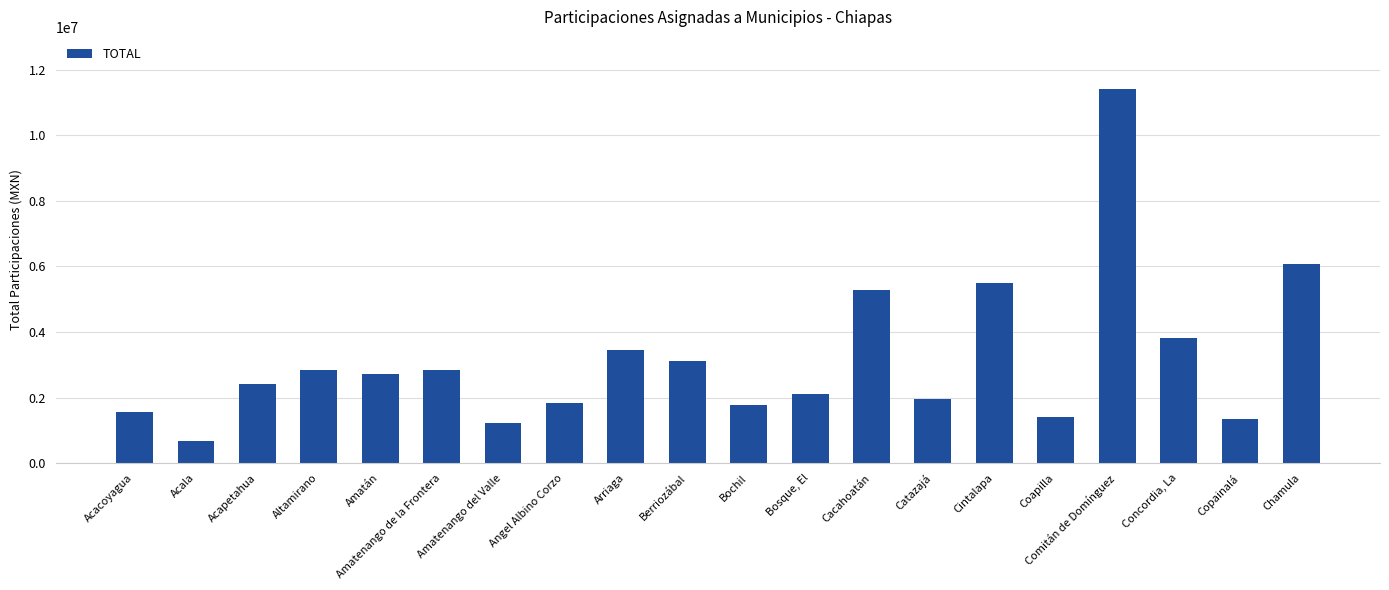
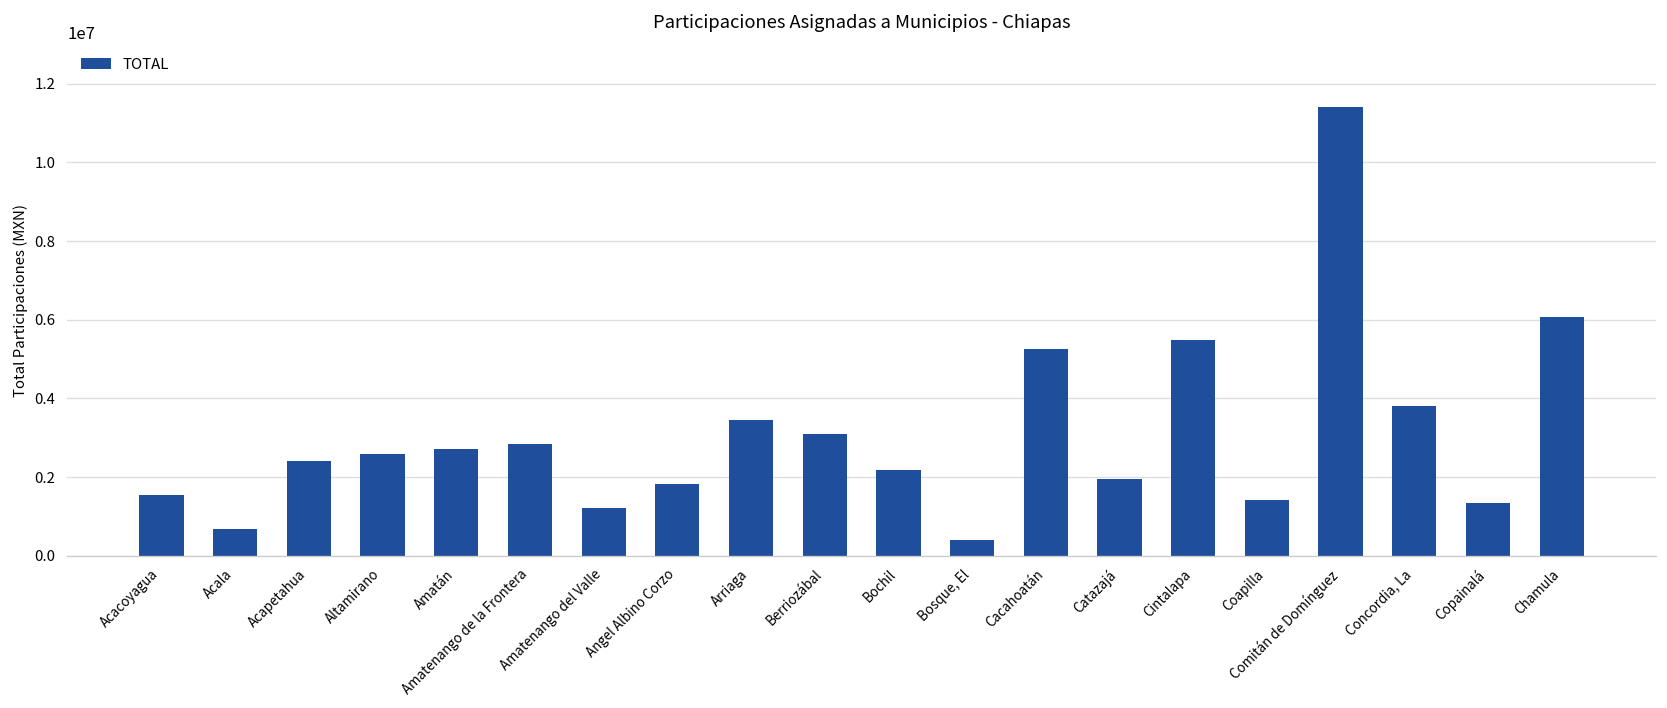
Altamirano: 2800000 -> 2600000
Bochil: 1800000 -> 2200000
Bosque, El: 2100000 -> 400000
